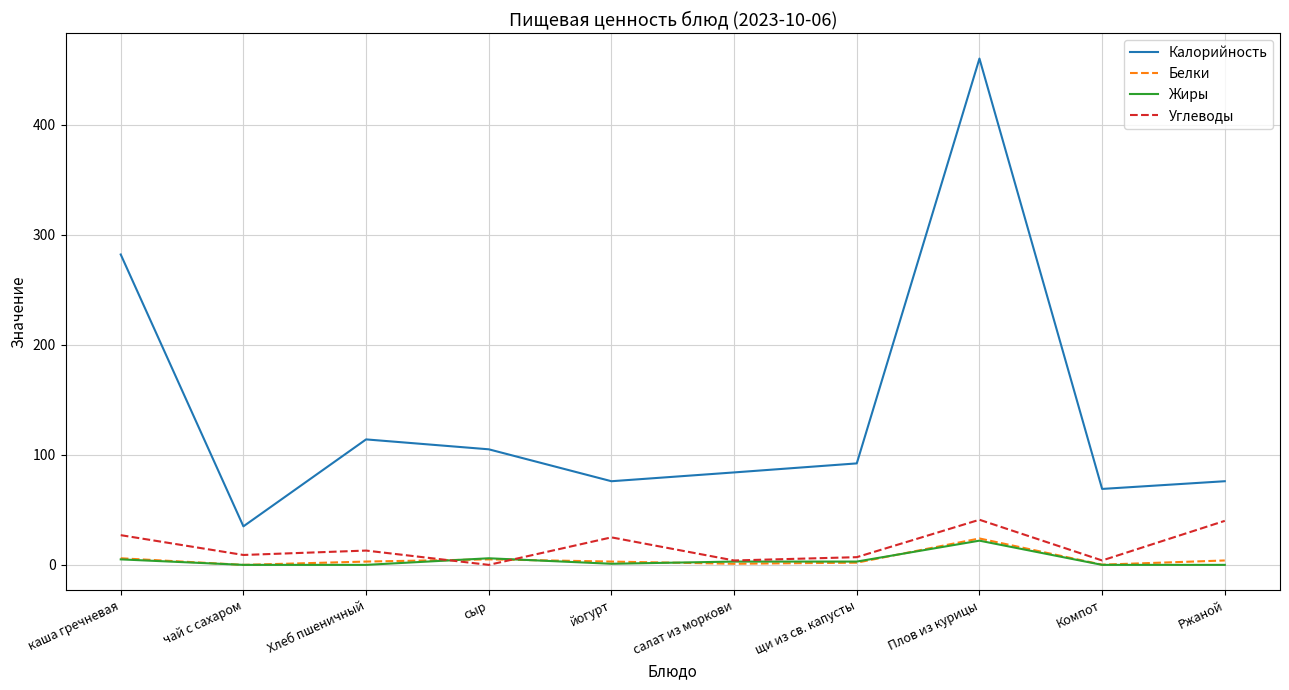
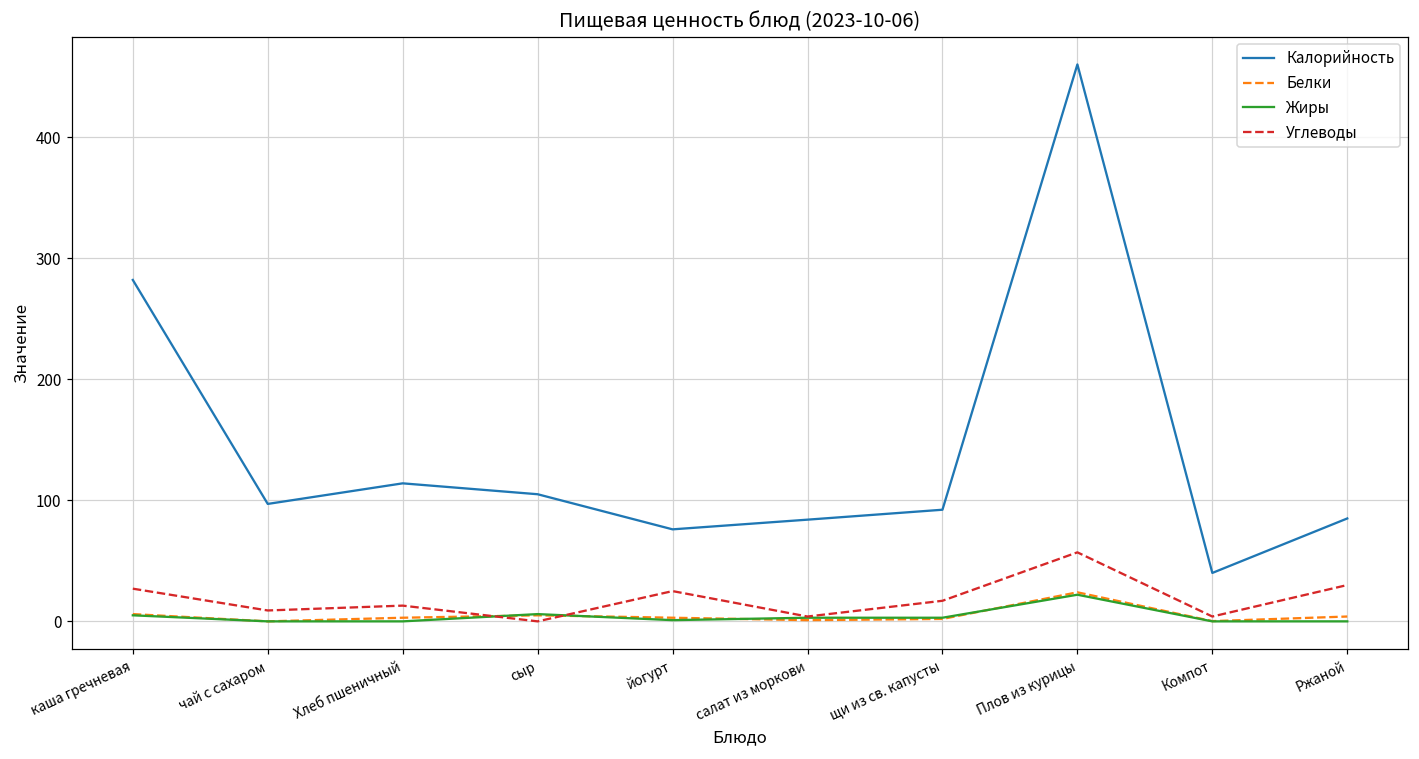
Калорийность, чай с сахаром: 35 -> 97
Углеводы, щи из св. капусты: 7 -> 17
Углеводы, Плов из курицы: 41 -> 57
Калорийность, Компот: 69 -> 40
Калорийность, Ржаной: 76 -> 85
Углеводы, Ржаной: 40 -> 30
